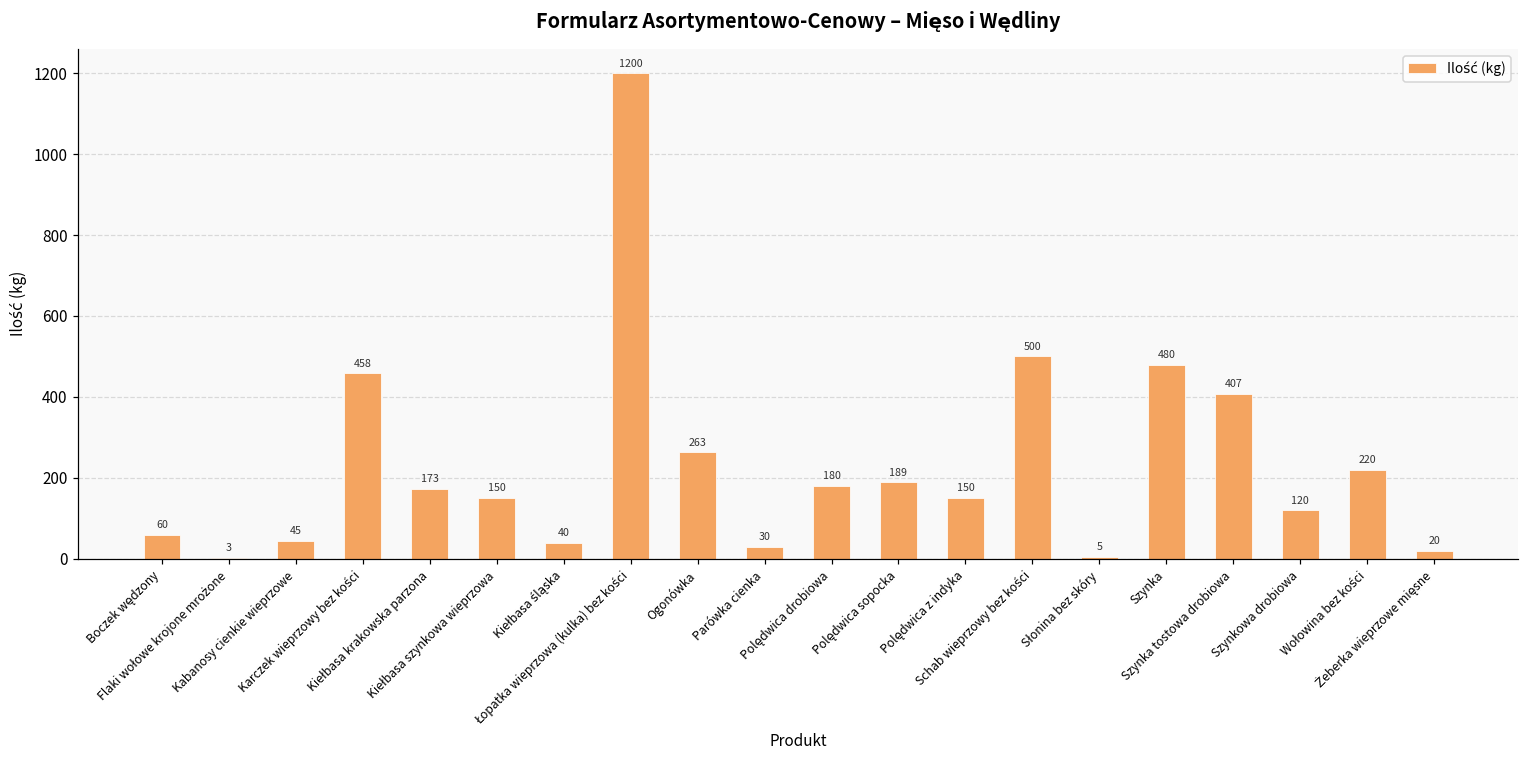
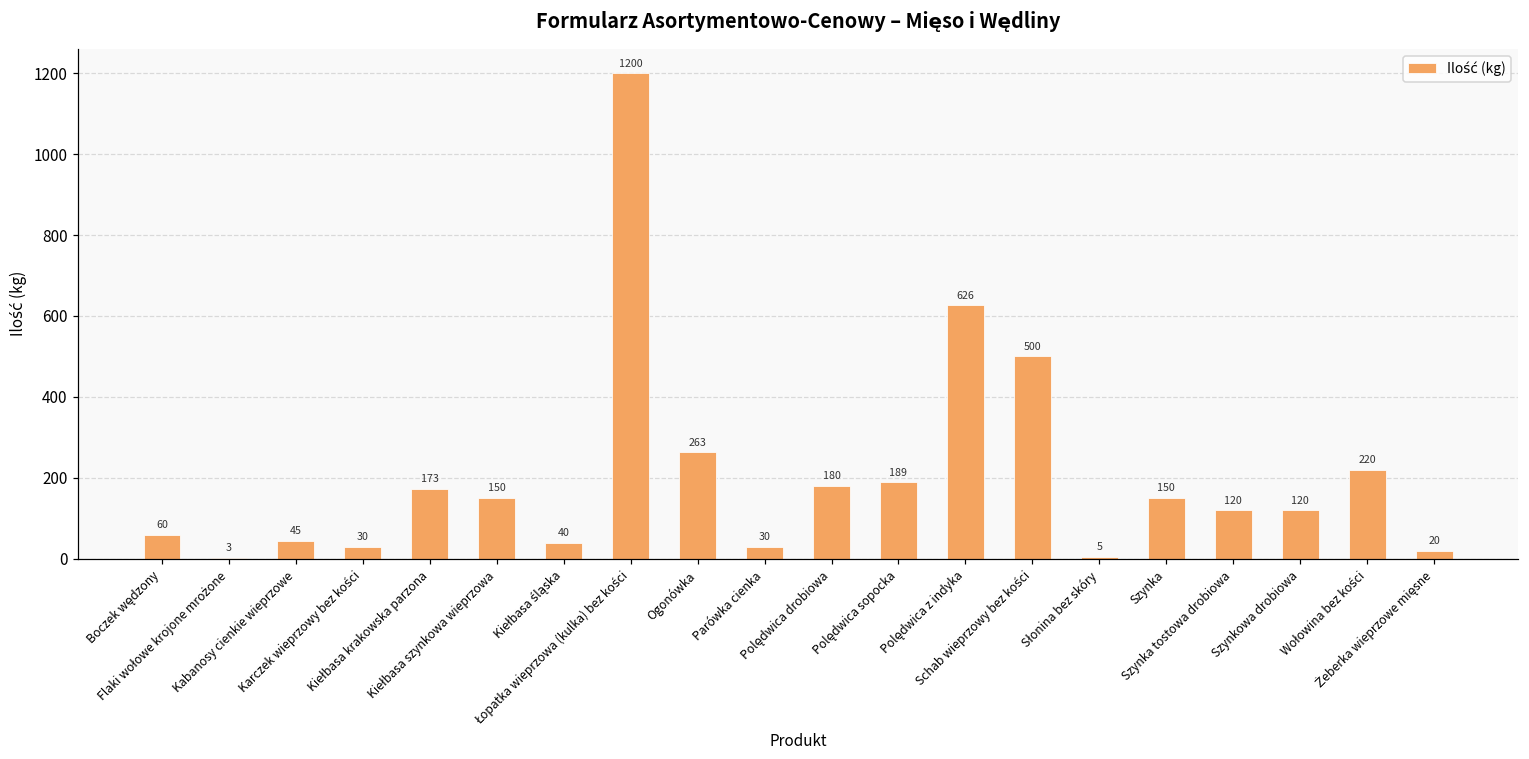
Karczek wieprzowy bez kości: 458 -> 30
Polędwica z indyka: 150 -> 626
Szynka: 480 -> 150
Szynka tostowa drobiowa: 407 -> 120
